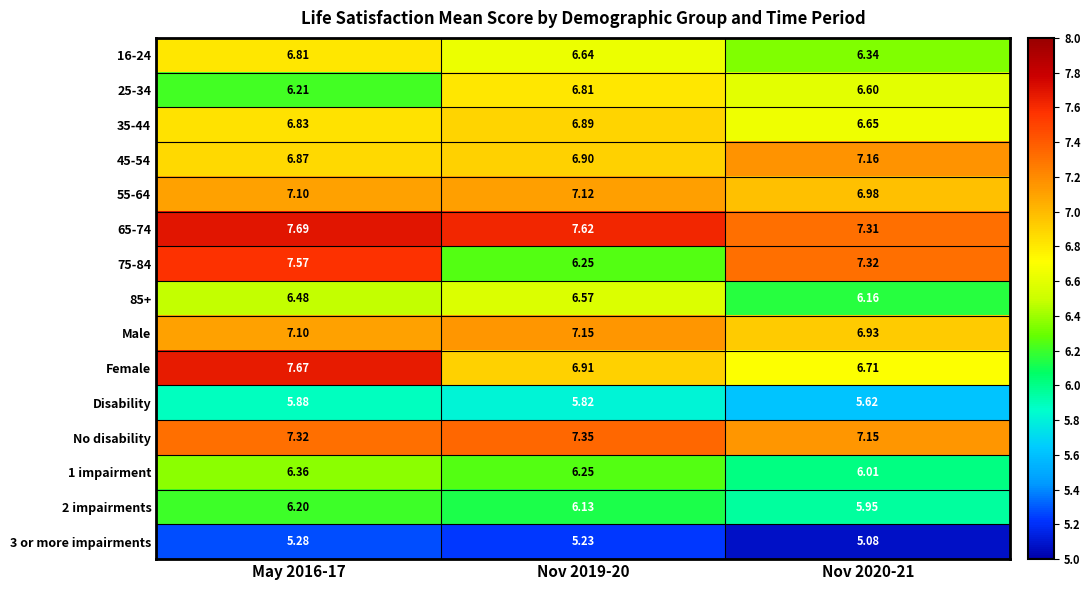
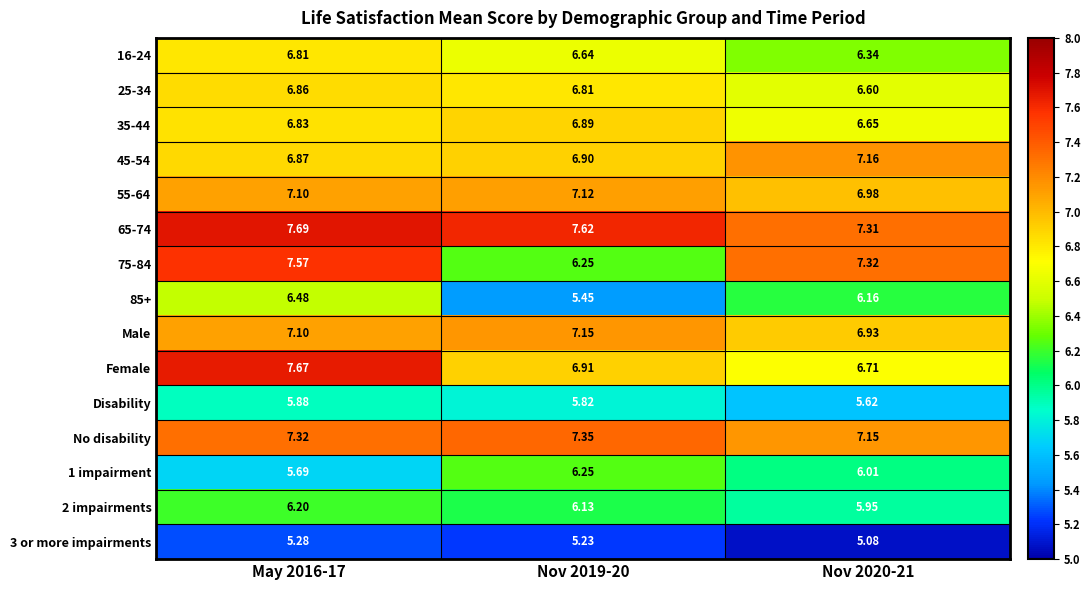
25-34, May 2016-17: 6.21 -> 6.86
85+, Nov 2019-20: 6.57 -> 5.45
1 impairment, May 2016-17: 6.36 -> 5.69
